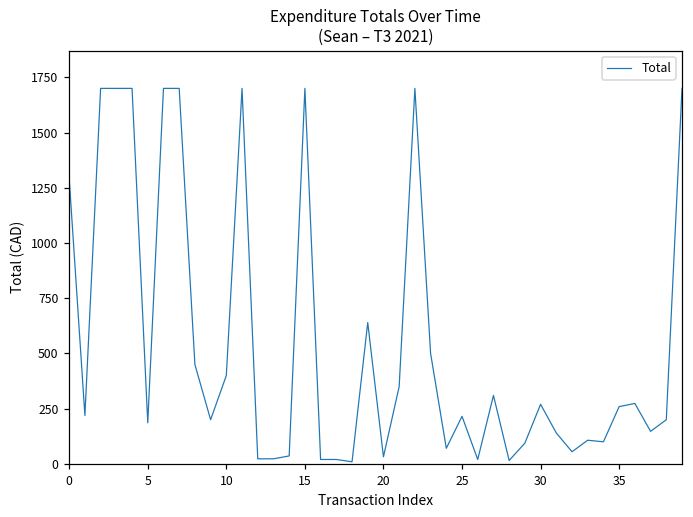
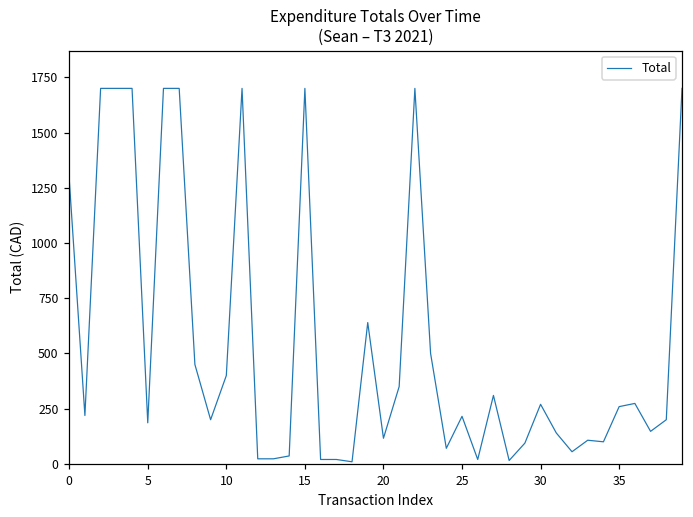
20: 30 -> 120
